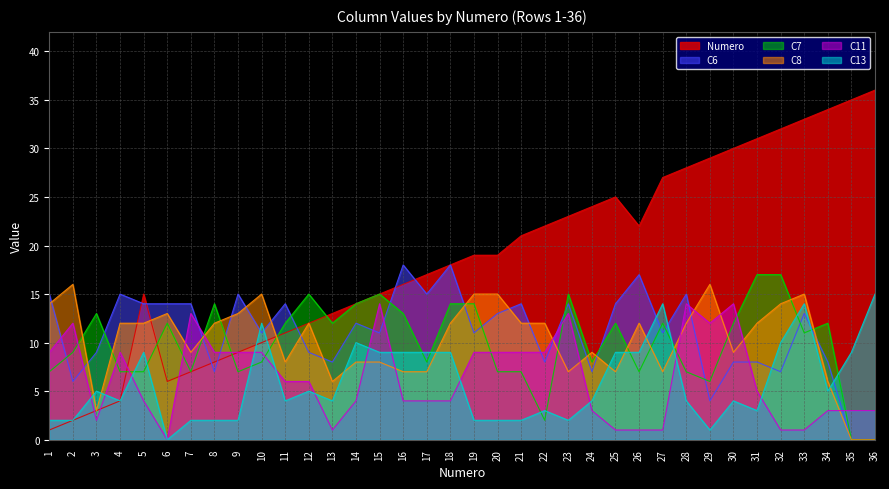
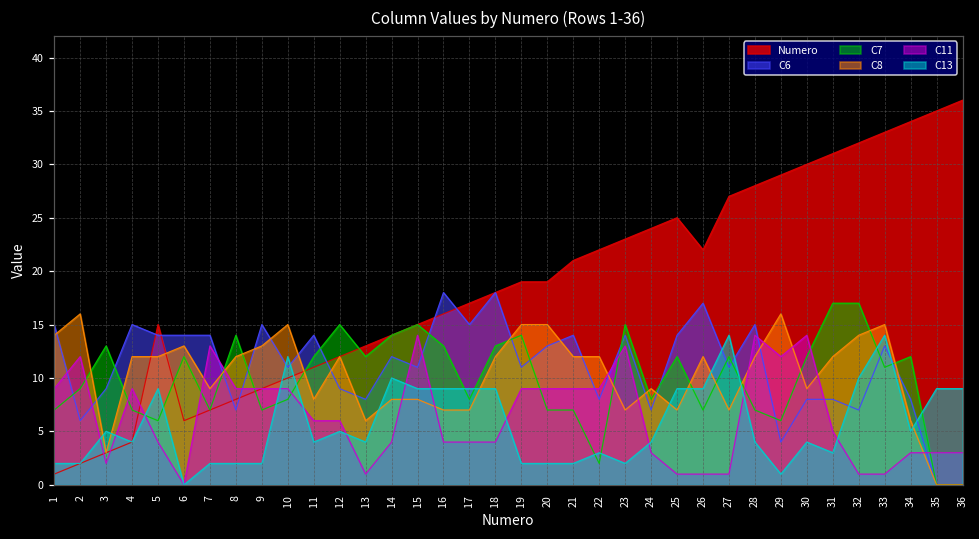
C7, 5: 7 -> 6
C7, 18: 14 -> 13
C13, 36: 15 -> 9
